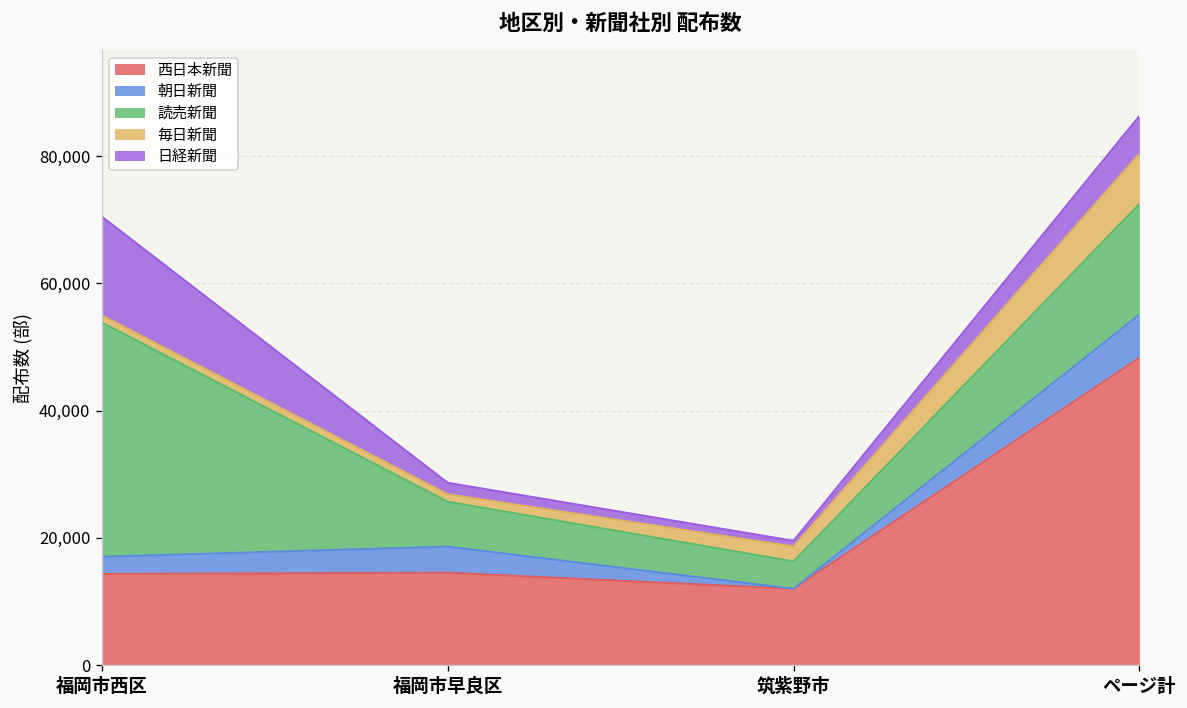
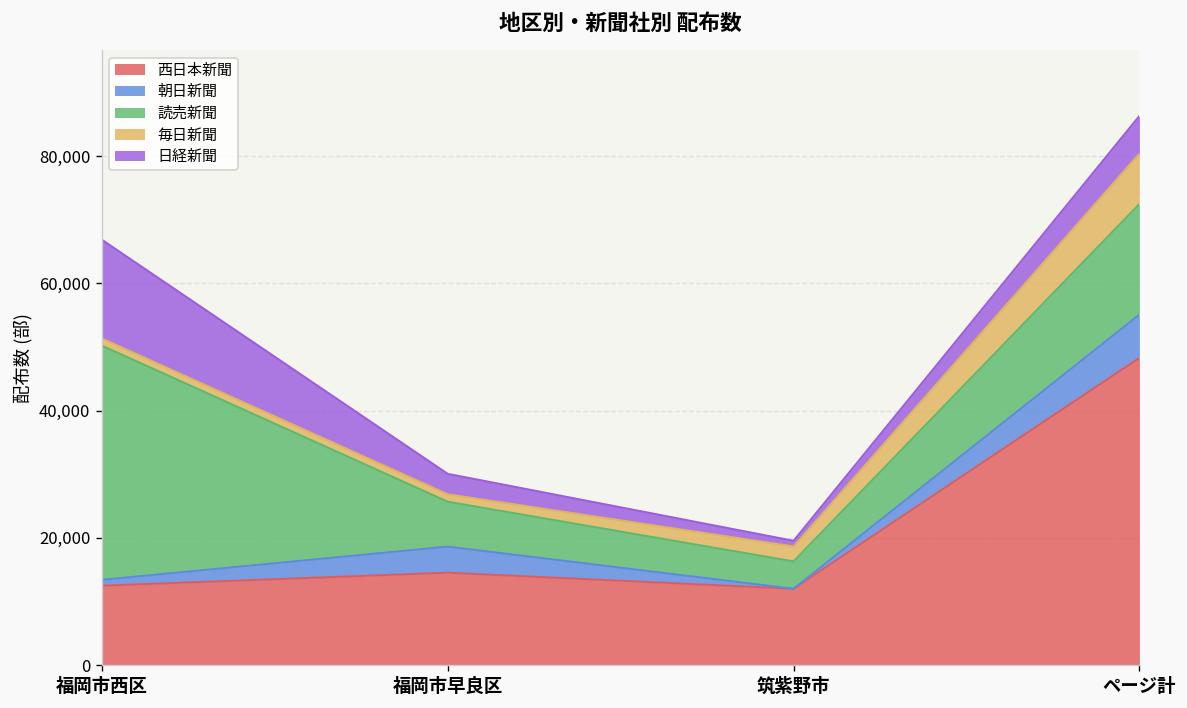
西日本新聞, 福岡市西区: 14,000 -> 12,000
朝日新聞, 福岡市西区: 3,000 -> 1,000
日経新聞, 福岡市早良区: 2,000 -> 3,000
